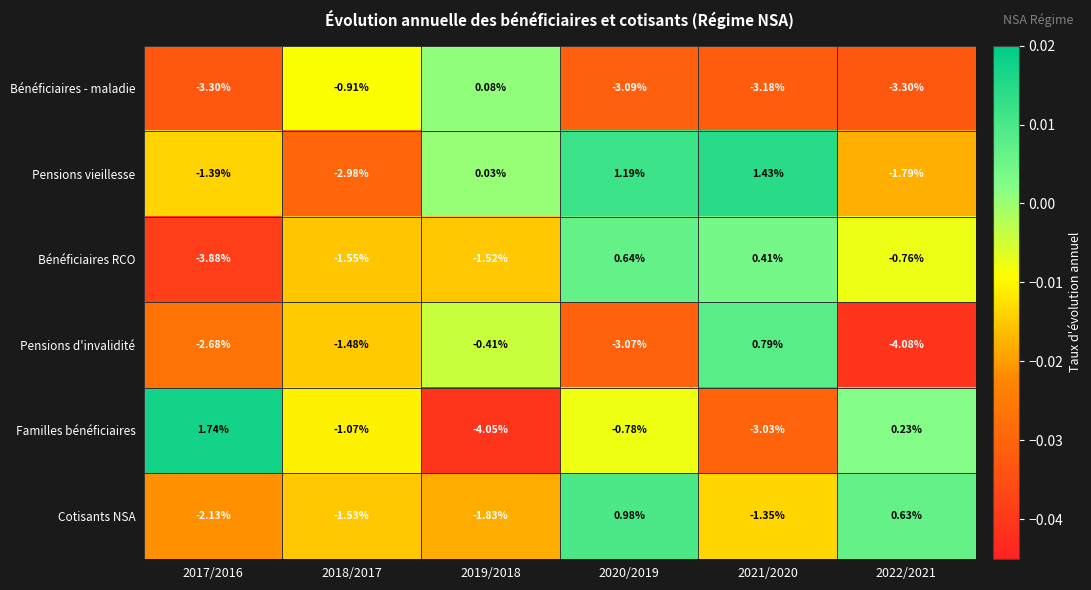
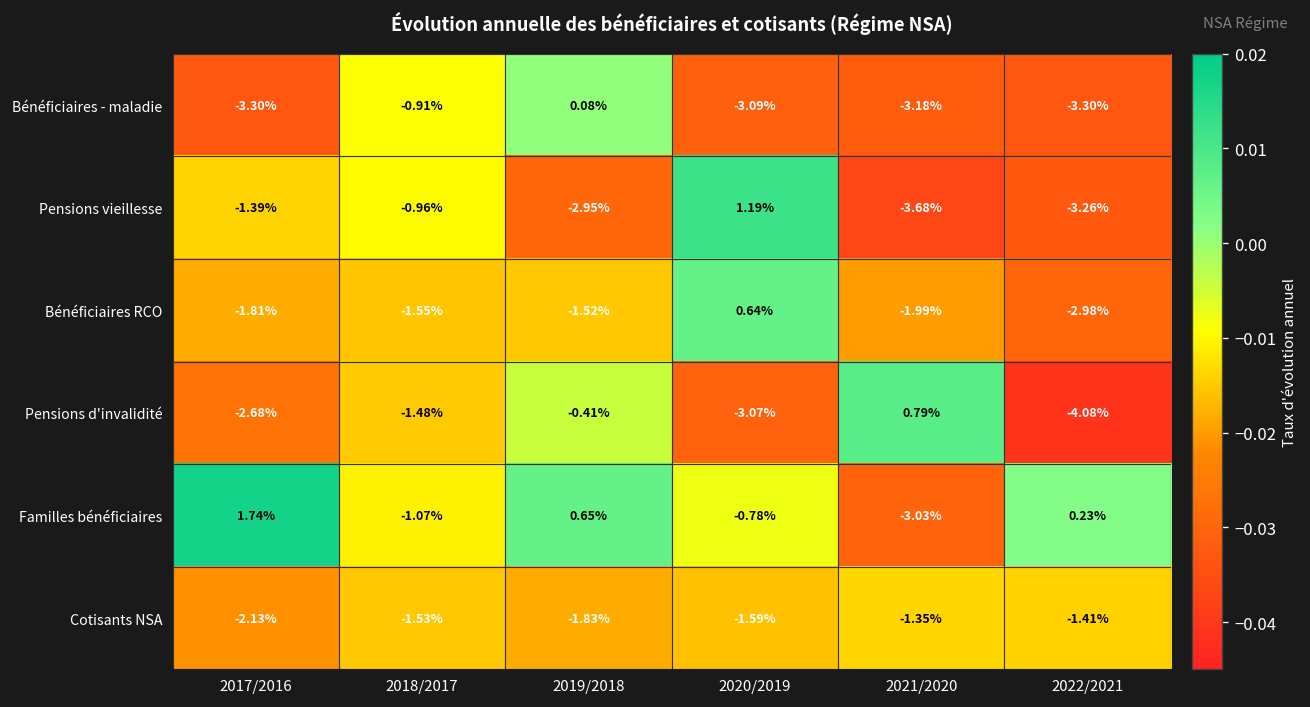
Pensions vieillesse, 2018/2017: -2.98% -> -0.96%
Pensions vieillesse, 2019/2018: 0.03% -> -2.95%
Pensions vieillesse, 2021/2020: 1.43% -> -3.68%
Pensions vieillesse, 2022/2021: -1.79% -> -3.26%
Bénéficiaires RCO, 2017/2016: -3.88% -> -1.81%
Bénéficiaires RCO, 2021/2020: 0.41% -> -1.99%
Bénéficiaires RCO, 2022/2021: -0.76% -> -2.98%
Familles bénéficiaires, 2019/2018: -4.05% -> 0.65%
Cotisants NSA, 2020/2019: 0.98% -> -1.59%
Cotisants NSA, 2022/2021: 0.63% -> -1.41%
